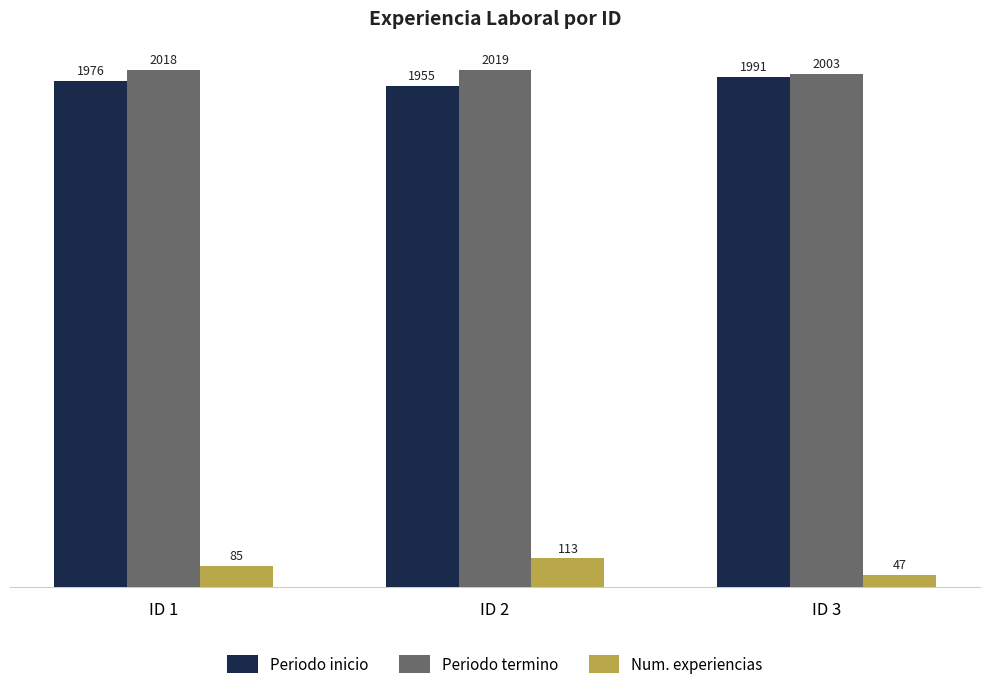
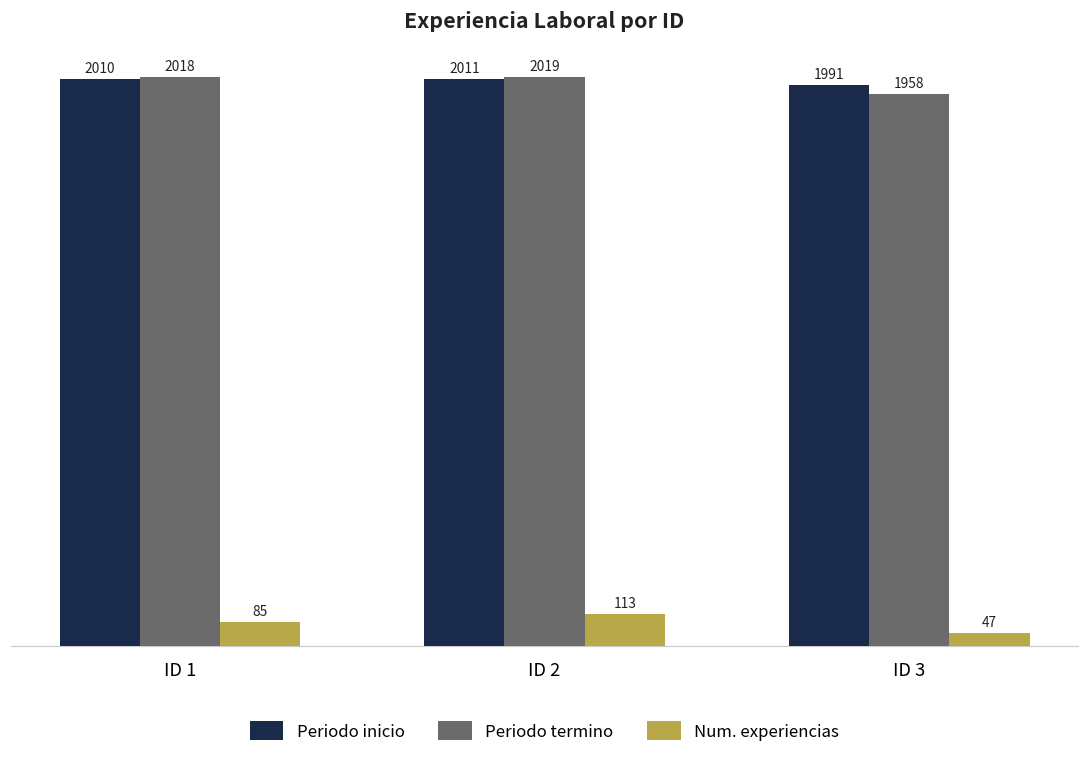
Periodo inicio, ID 1: 1976 -> 2010
Periodo inicio, ID 2: 1955 -> 2011
Periodo termino, ID 3: 2003 -> 1958
